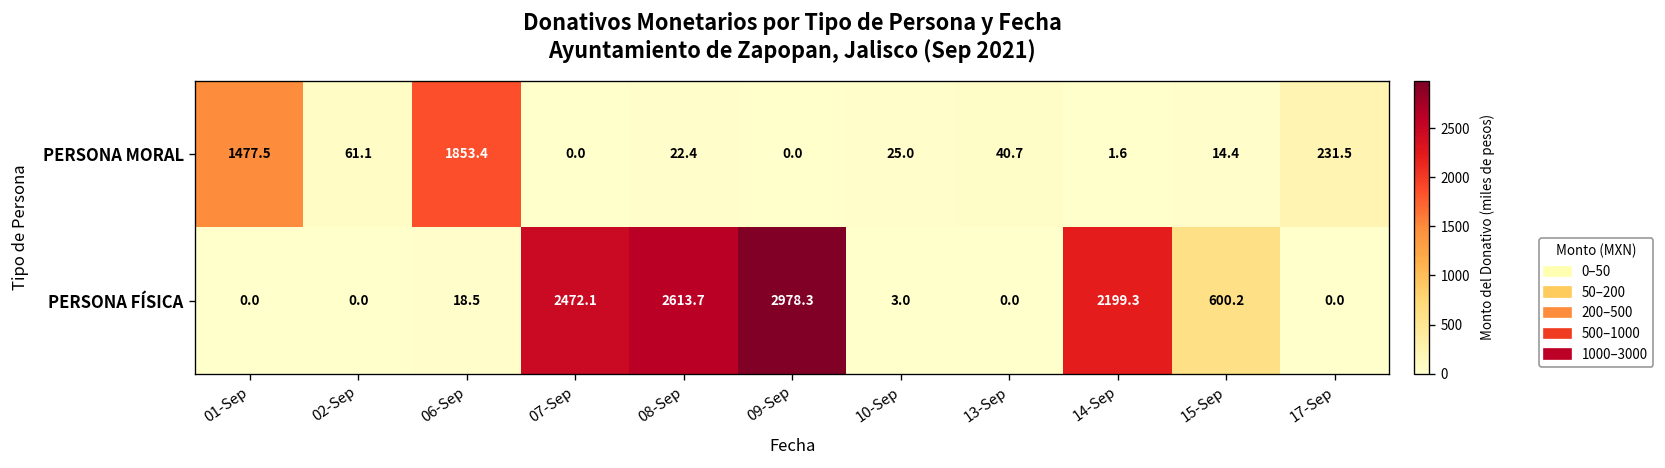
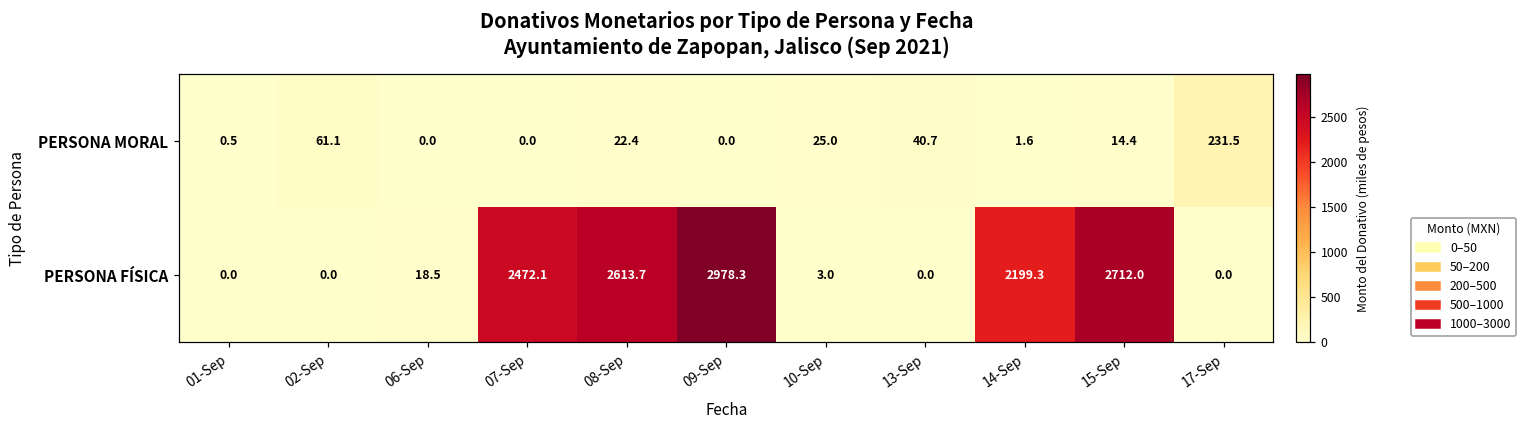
PERSONA MORAL, 01-Sep: 1477.5 -> 0.5
PERSONA MORAL, 06-Sep: 1853.4 -> 0.0
PERSONA FÍSICA, 15-Sep: 600.2 -> 2712.0
